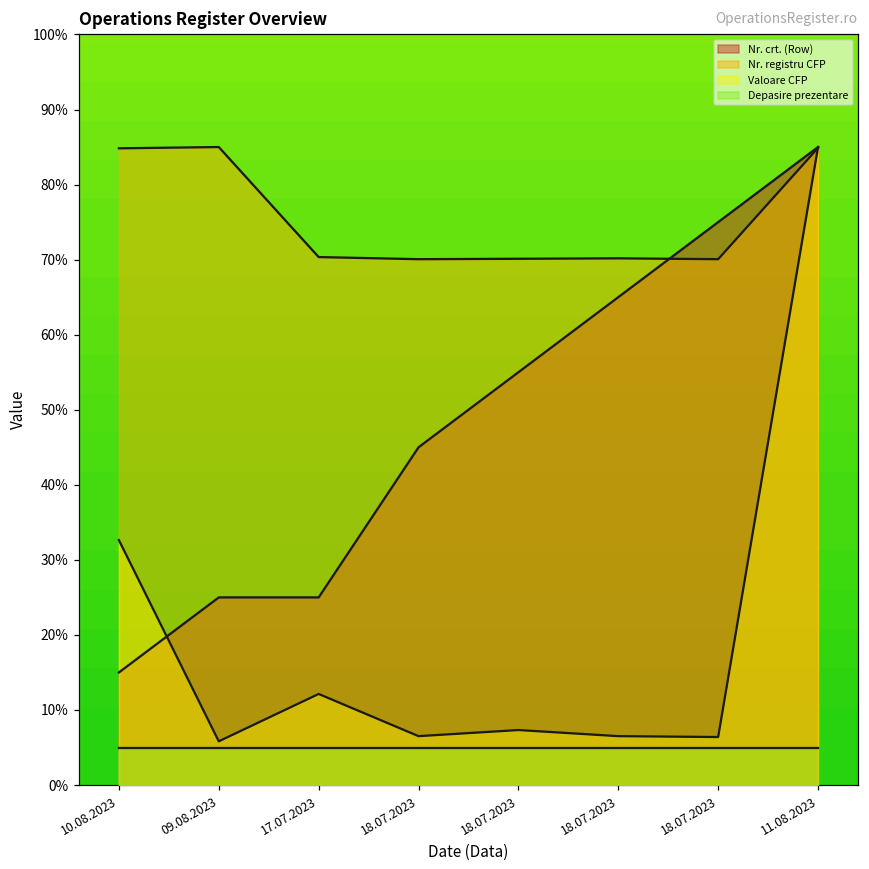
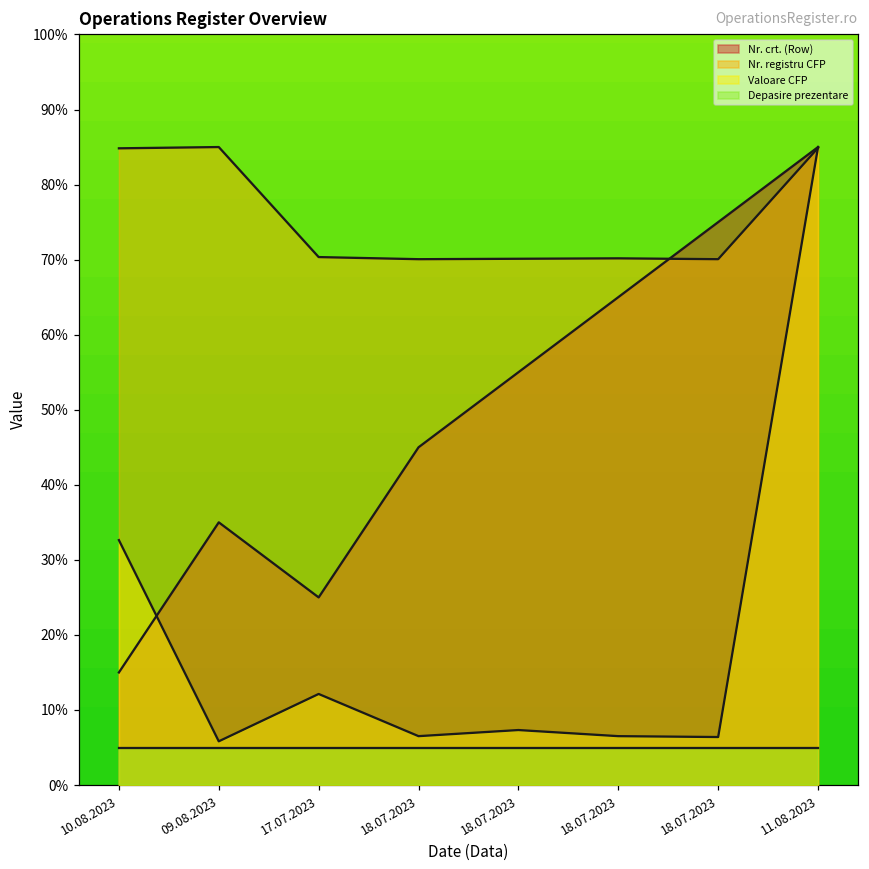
Nr. crt. (Row), 09.08.2023: 25% -> 35%
